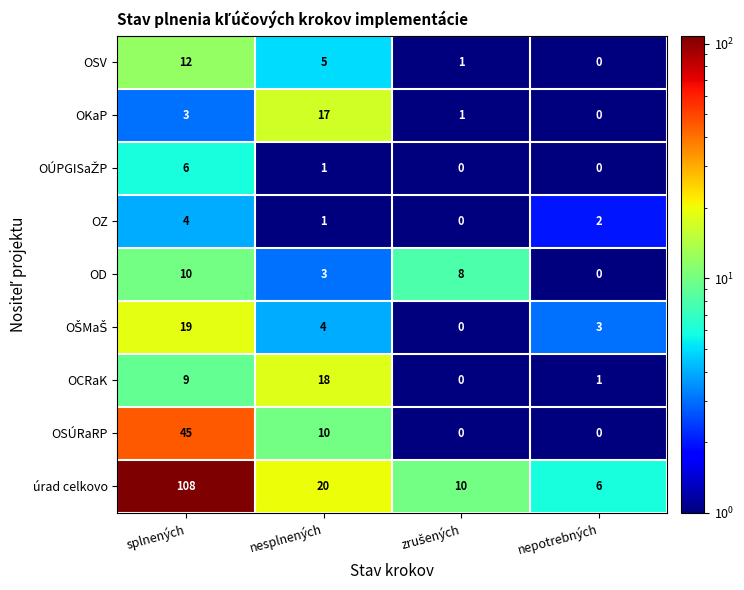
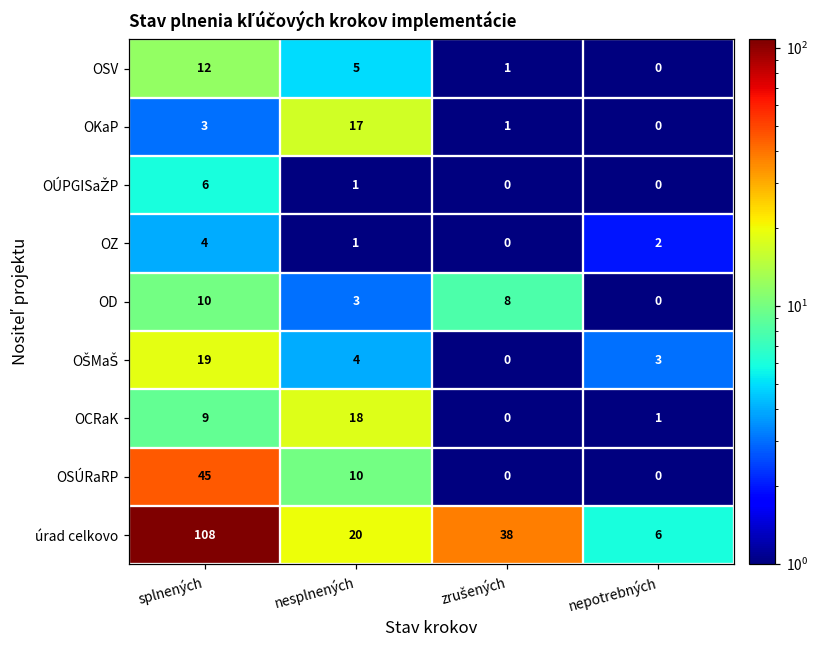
úrad celkovo, zrušených: 10 -> 38
